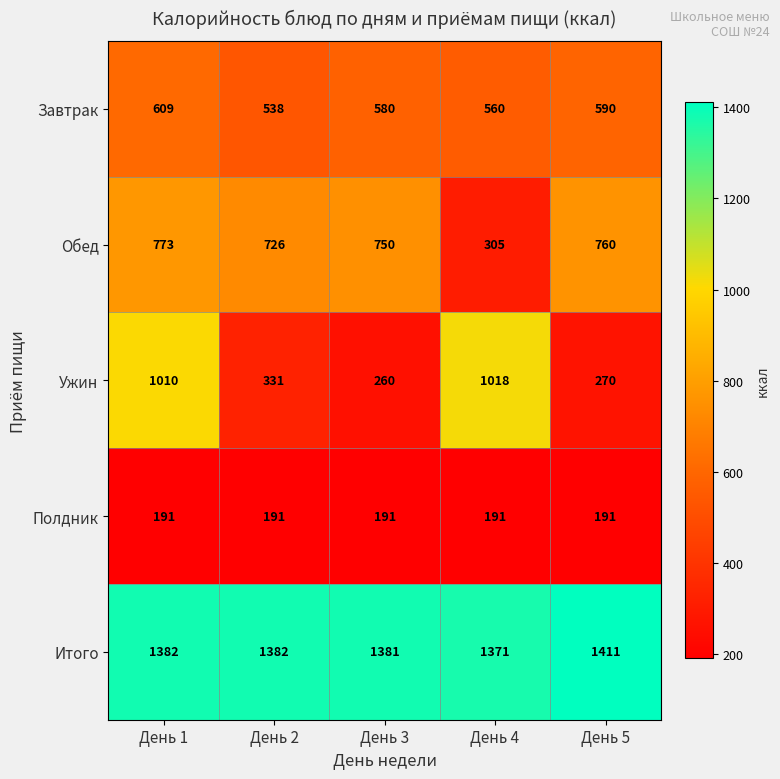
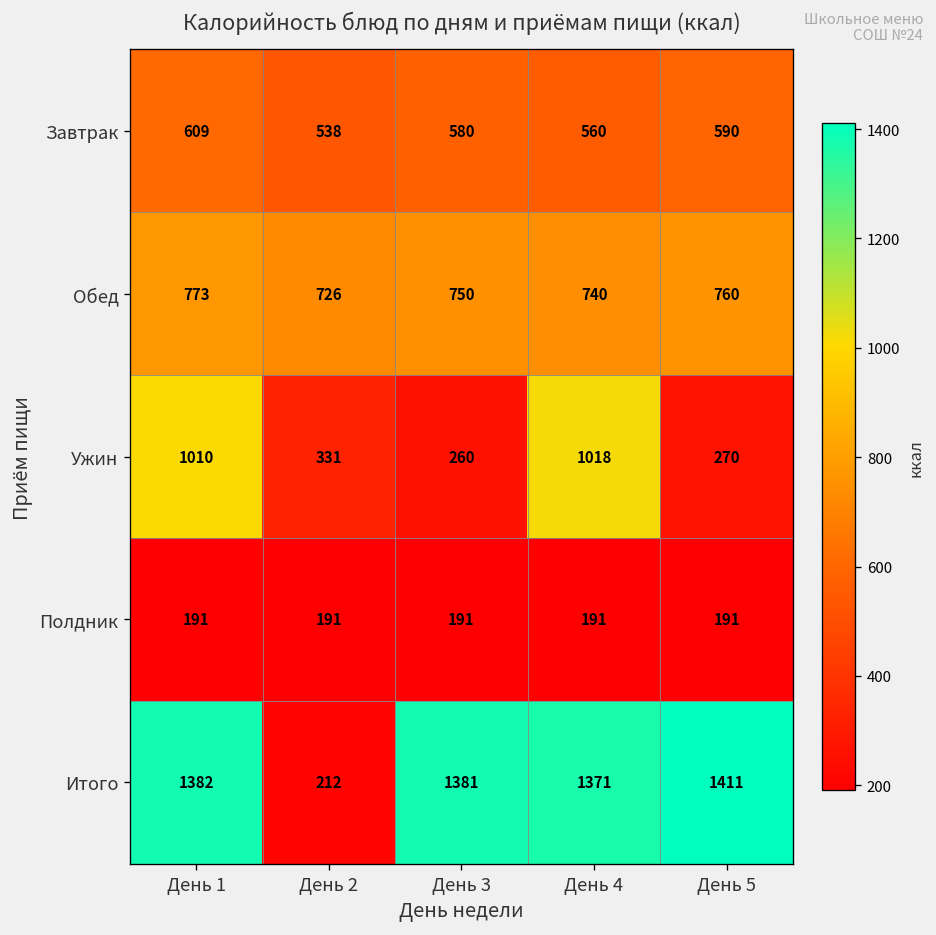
Обед, День 4: 305 -> 740
Итого, День 2: 1382 -> 212
